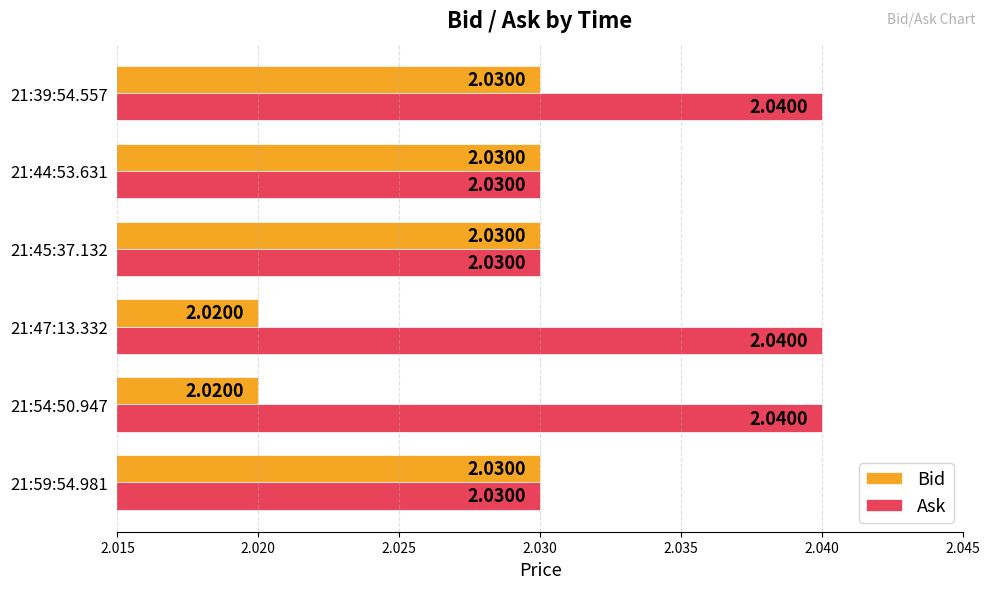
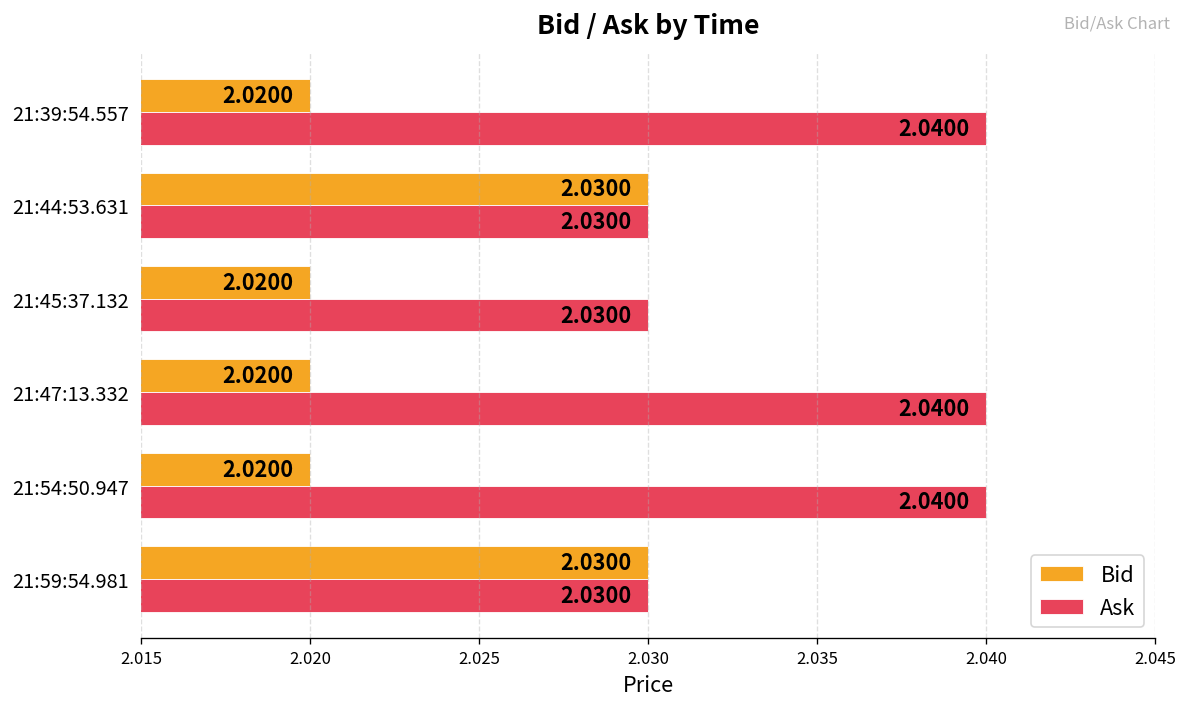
Bid, 21:39:54.557: 2.0300 -> 2.0200
Bid, 21:45:37.132: 2.0300 -> 2.0200
